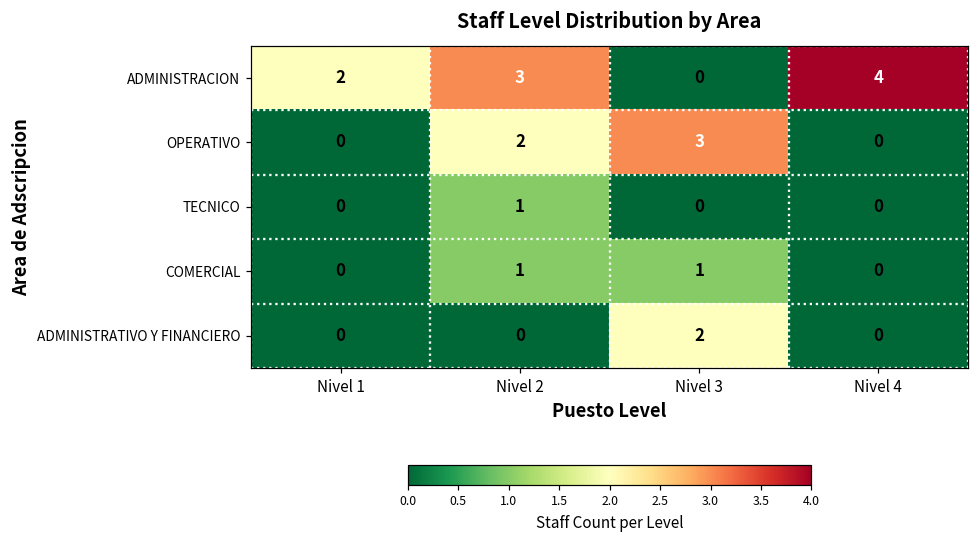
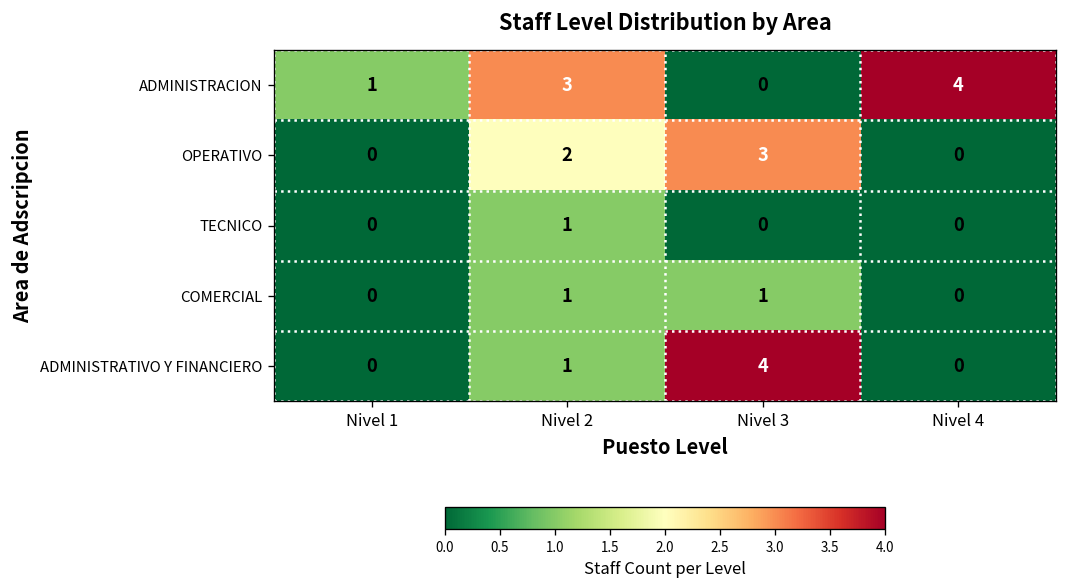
ADMINISTRACION, Nivel 1: 2 -> 1
ADMINISTRATIVO Y FINANCIERO, Nivel 2: 0 -> 1
ADMINISTRATIVO Y FINANCIERO, Nivel 3: 2 -> 4
